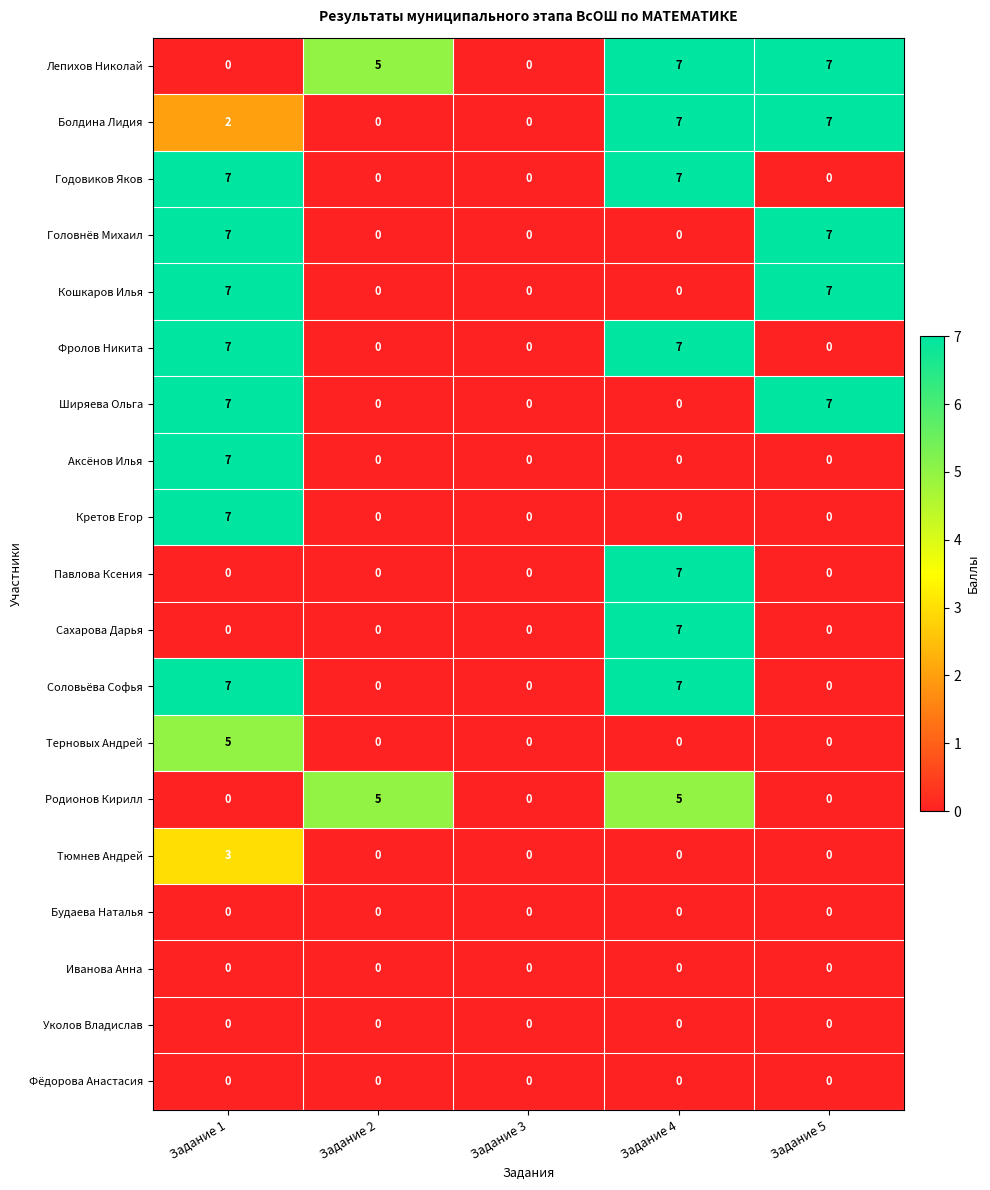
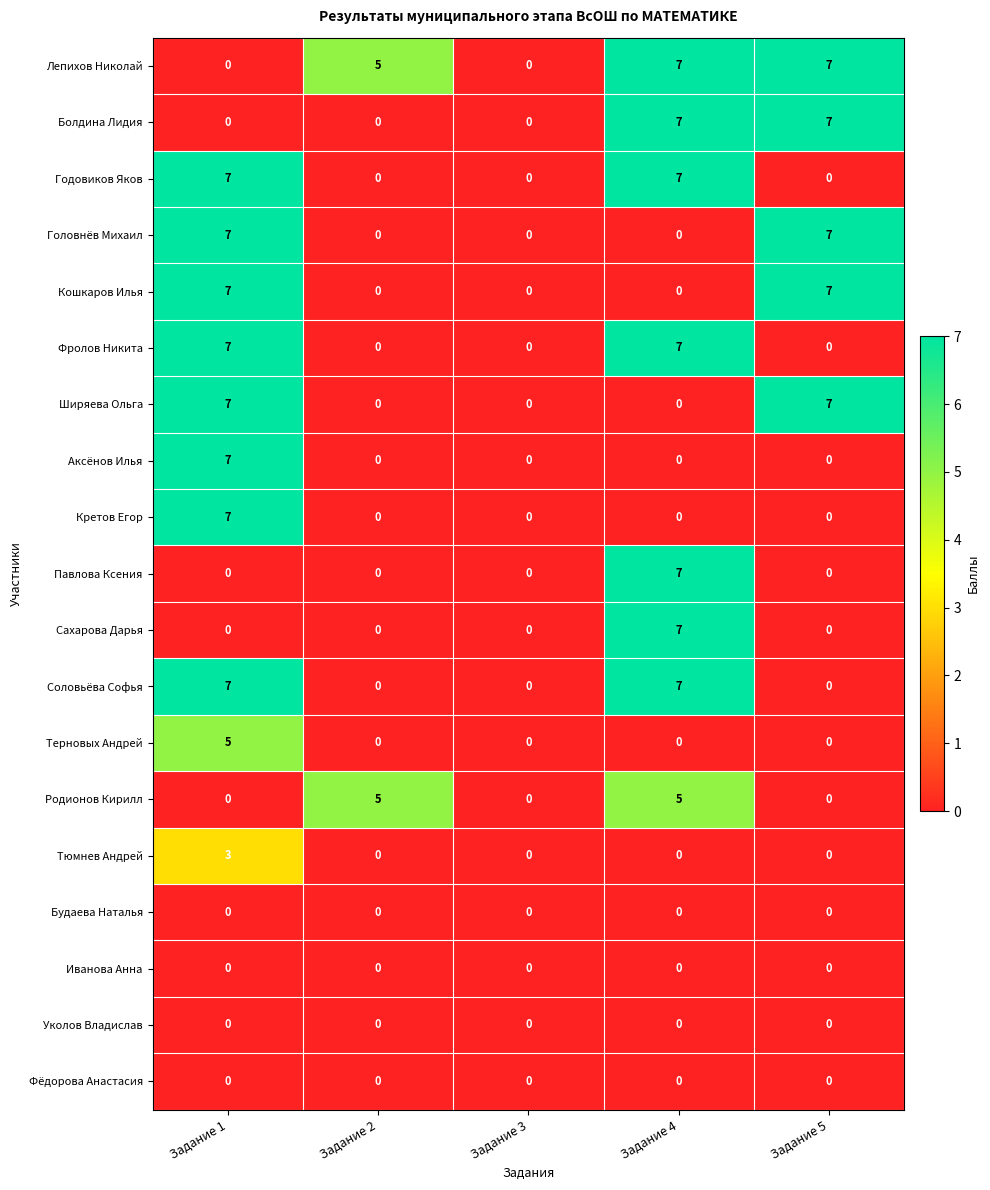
Болдина Лидия, Задание 1: 2 -> 0
